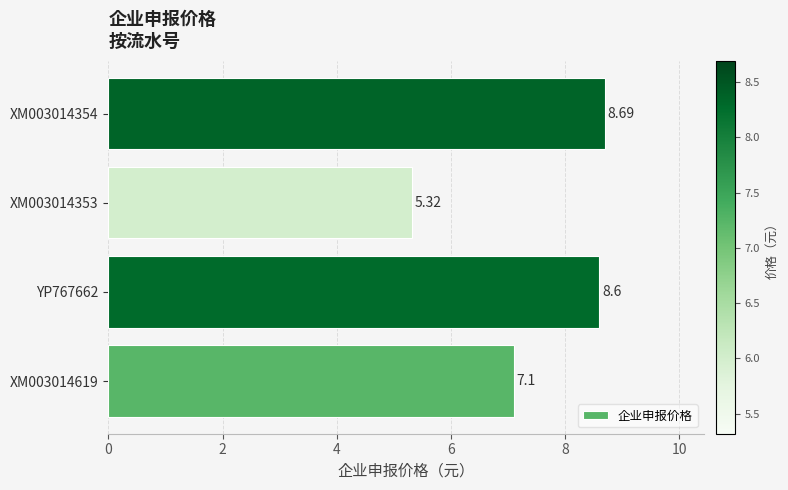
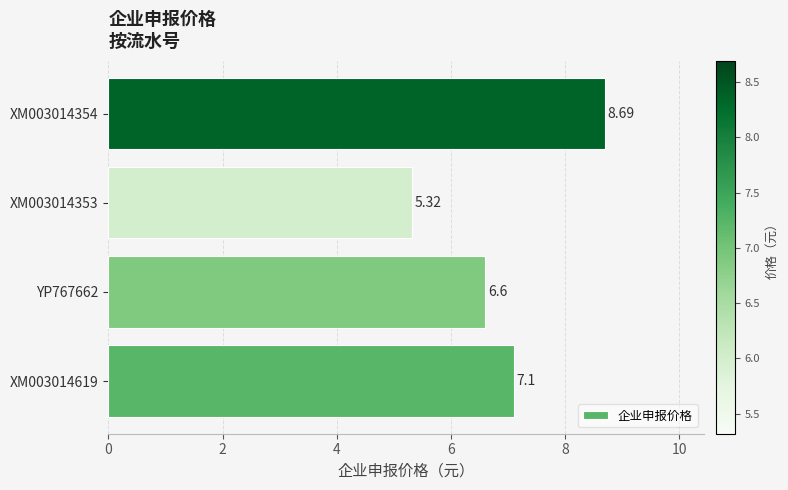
YP767662: 8.6 -> 6.6
